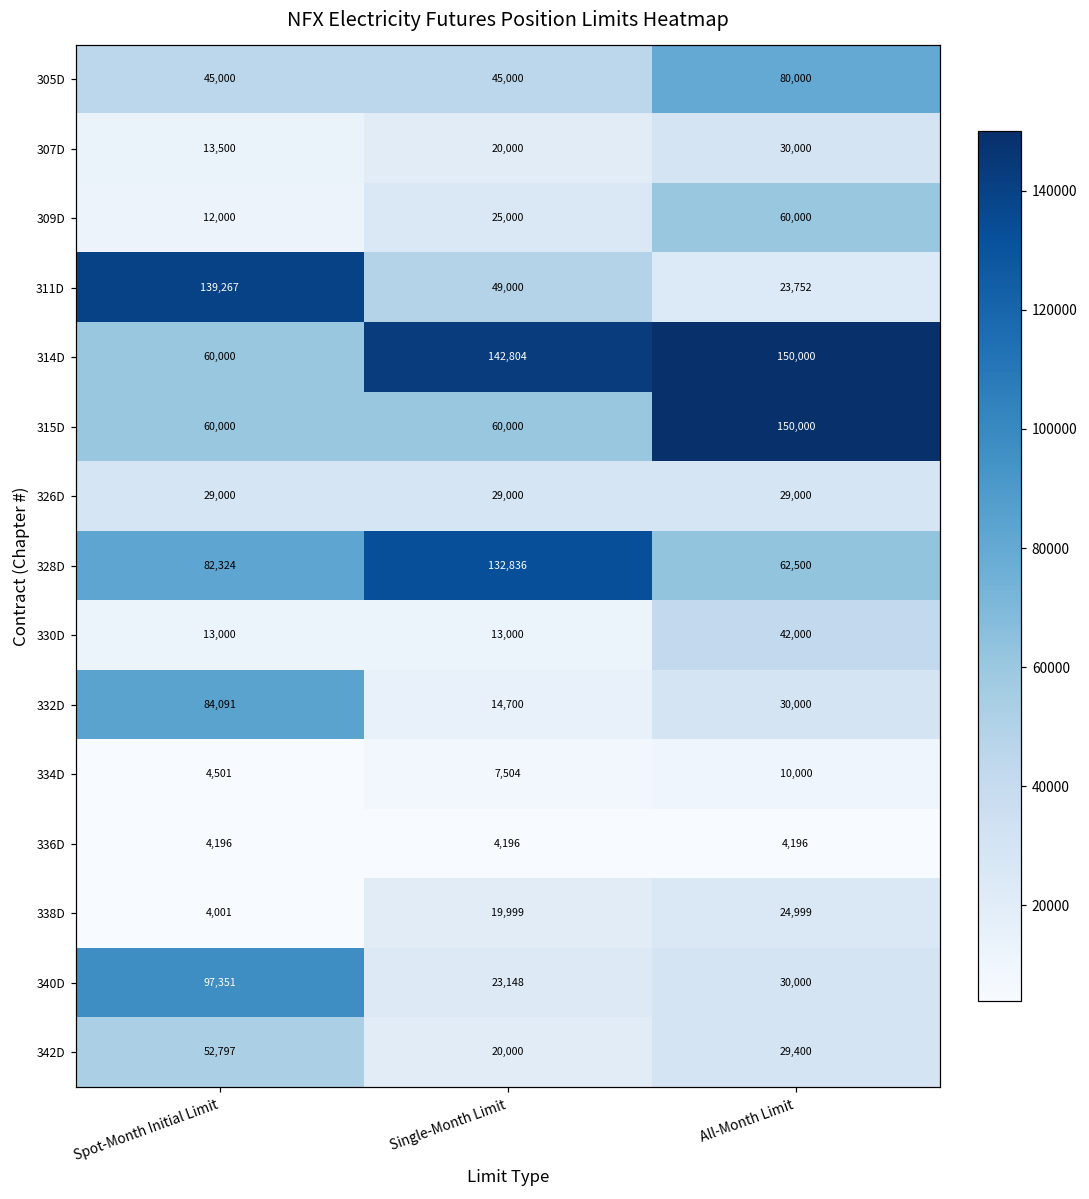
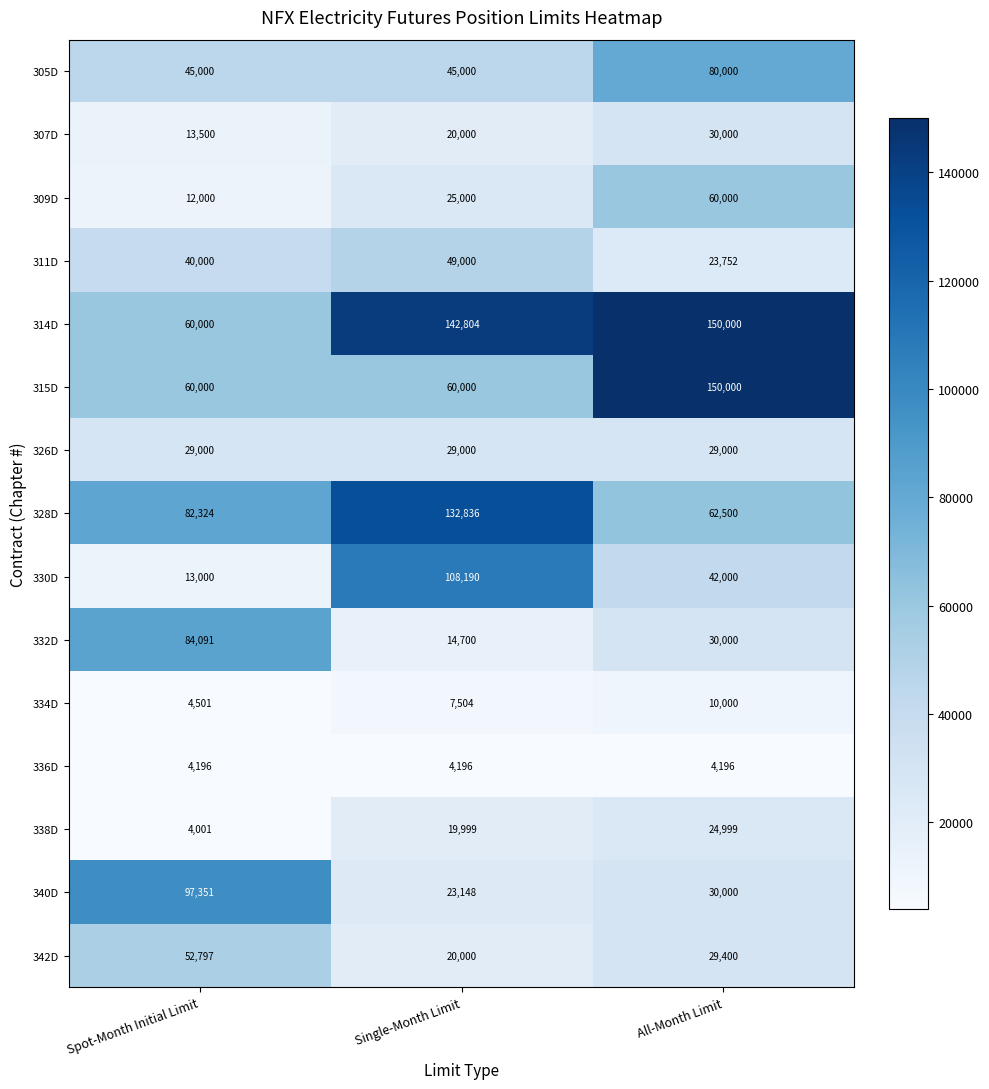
311D, Spot-Month Initial Limit: 139,267 -> 40,000
330D, Single-Month Limit: 13,000 -> 108,190
